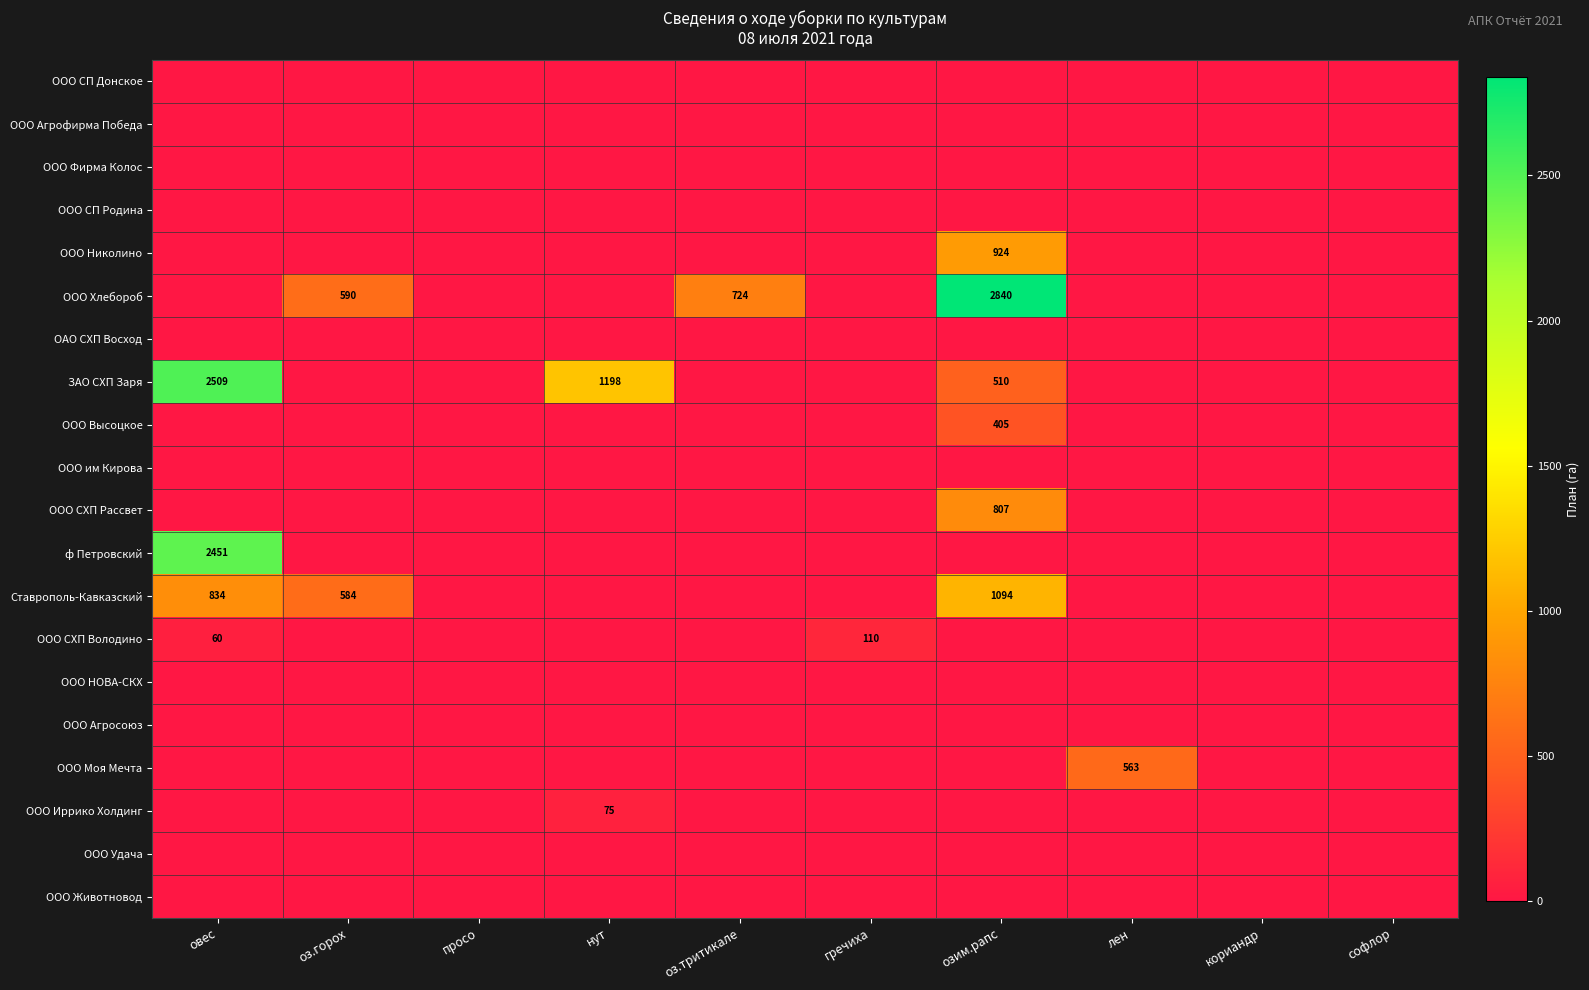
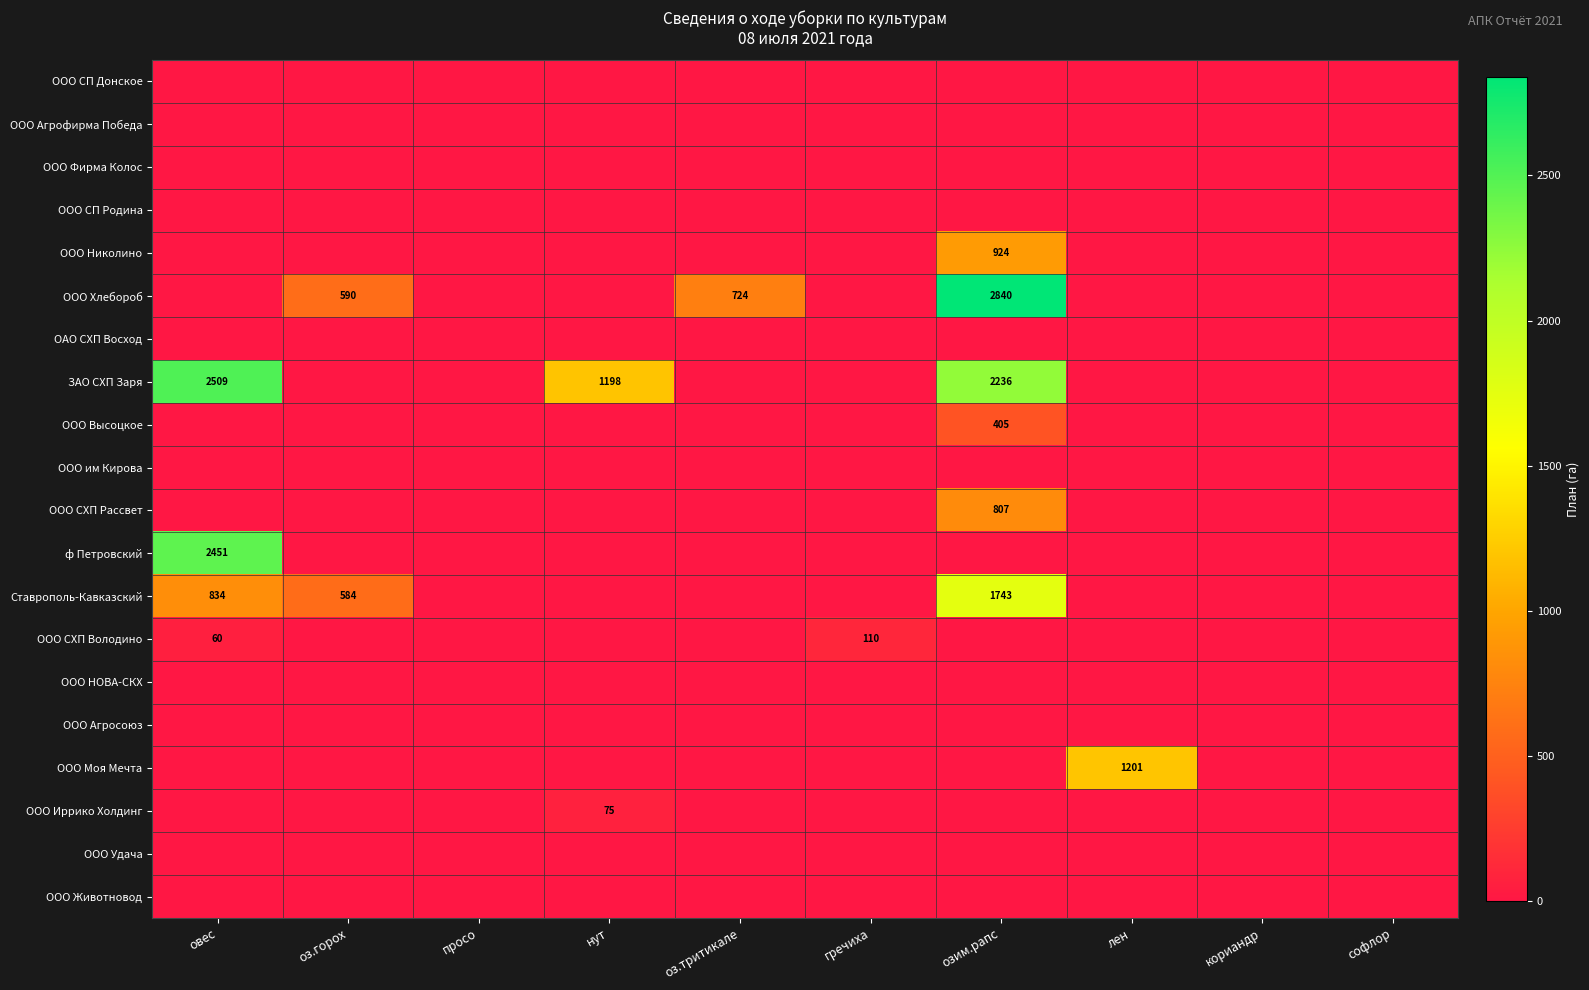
ЗАО СХП Заря, озим.рапс: 510 -> 2236
Ставрополь-Кавказский, озим.рапс: 1094 -> 1743
ООО Моя Мечта, лен: 563 -> 1201
